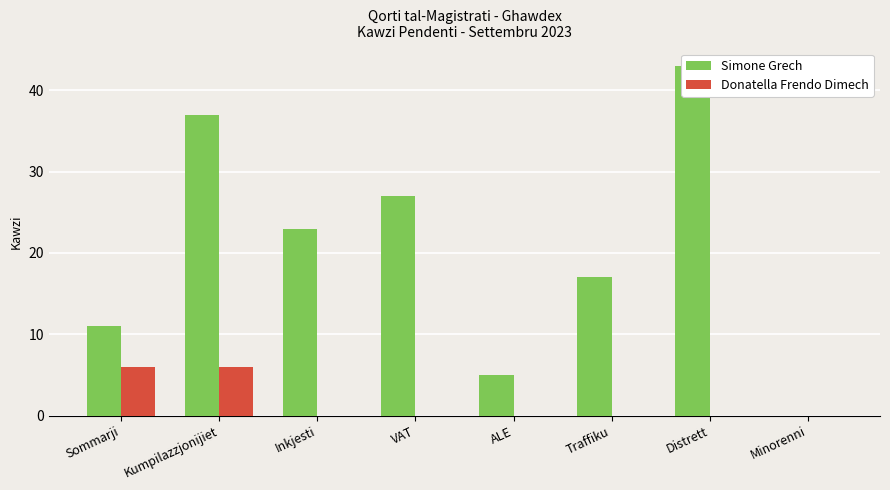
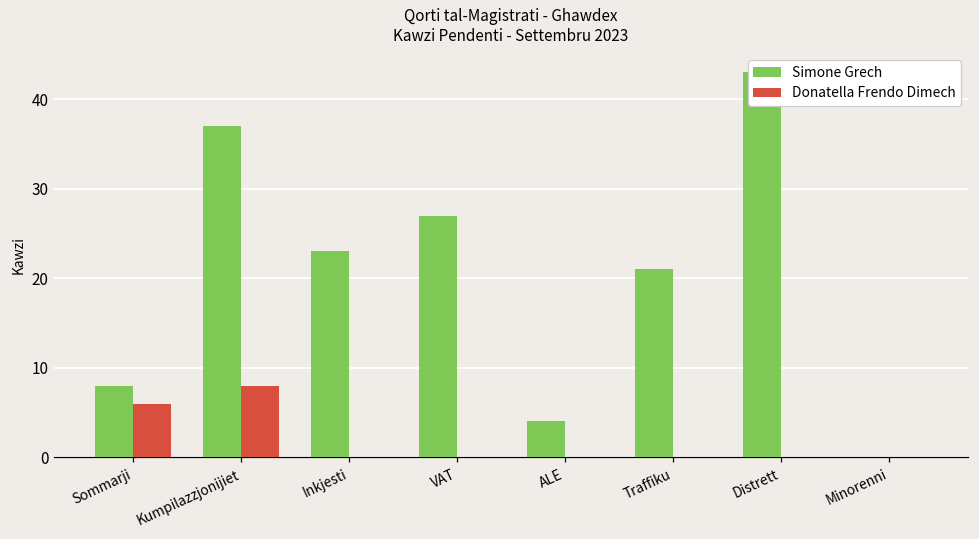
Simone Grech, Sommarji: 11 -> 8
Donatella Frendo Dimech, Kumpilazzjonijiet: 6 -> 8
Simone Grech, ALE: 5 -> 4
Simone Grech, Traffiku: 17 -> 21
